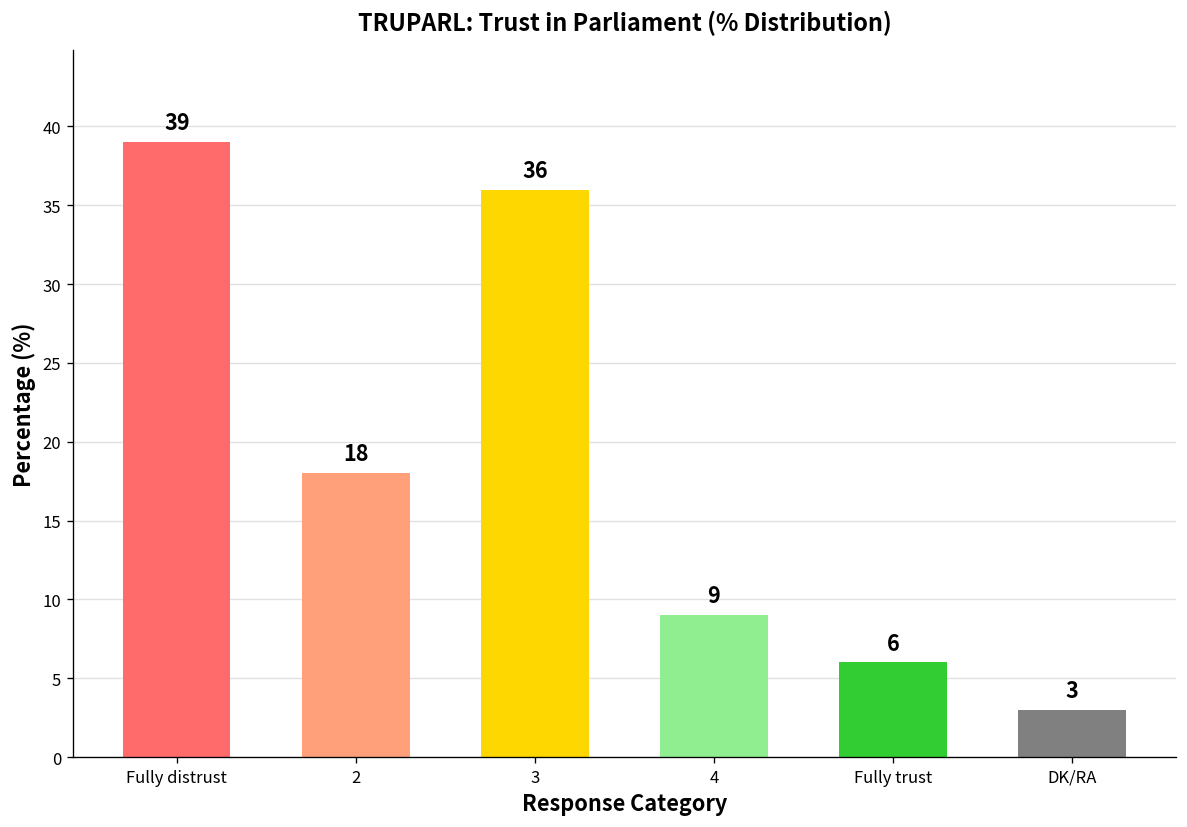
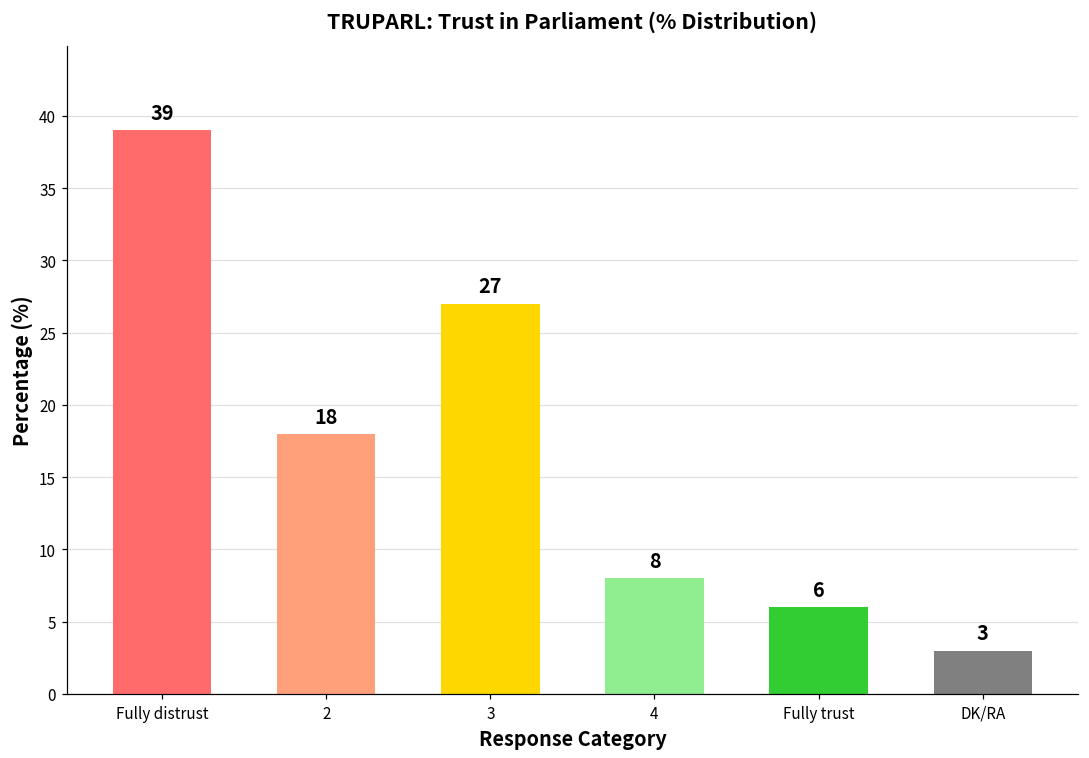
3: 36 -> 27
4: 9 -> 8
